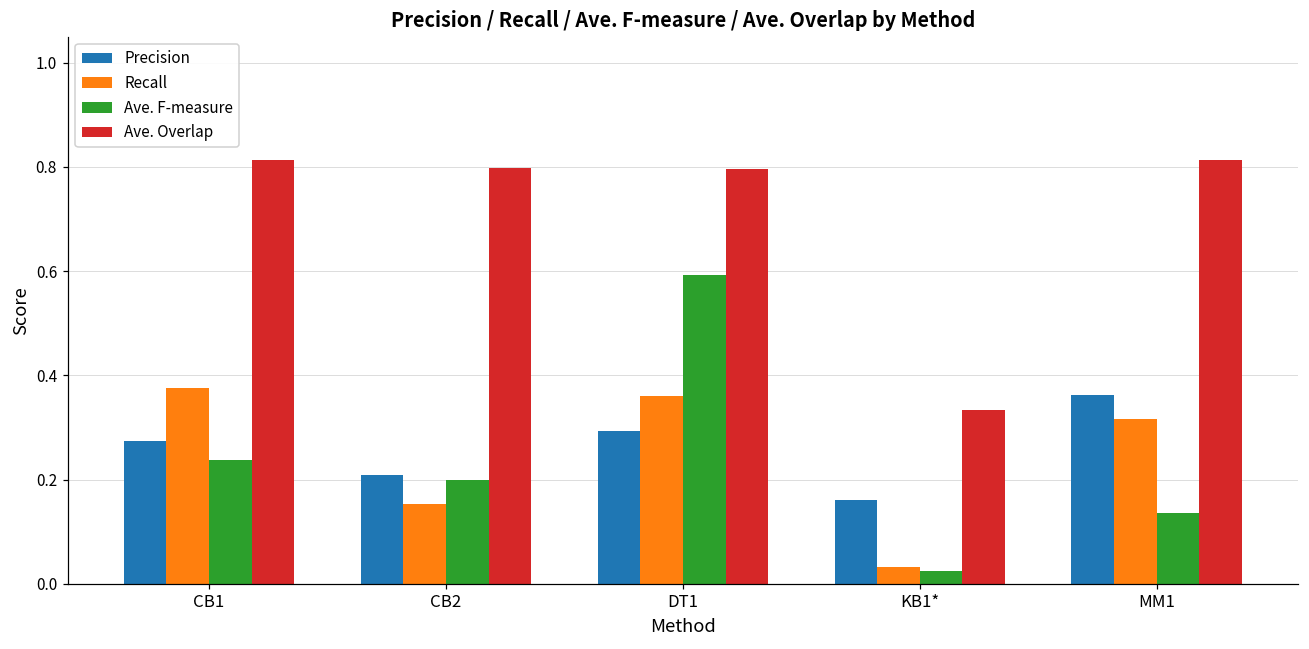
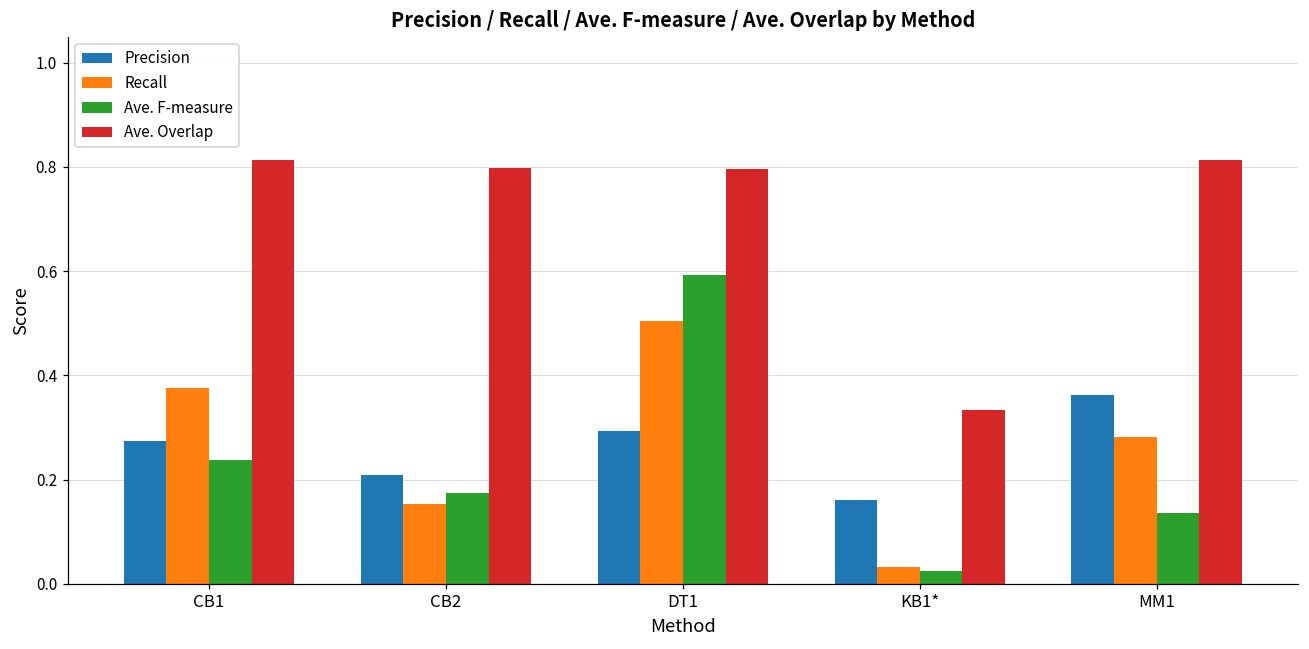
Ave. F-measure, CB2: 0.20 -> 0.18
Recall, DT1: 0.36 -> 0.51
Recall, MM1: 0.32 -> 0.28
